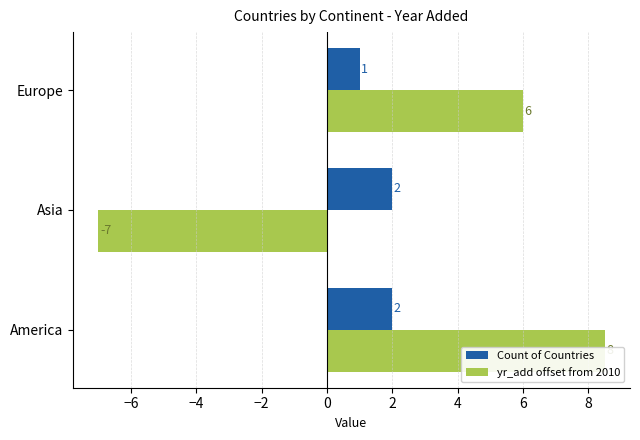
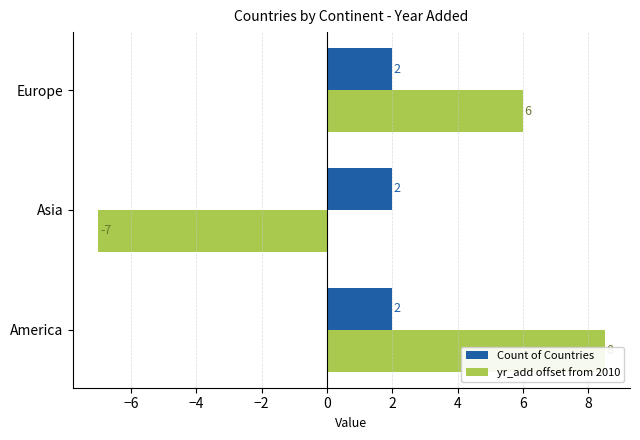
Count of Countries, Europe: 1 -> 2
